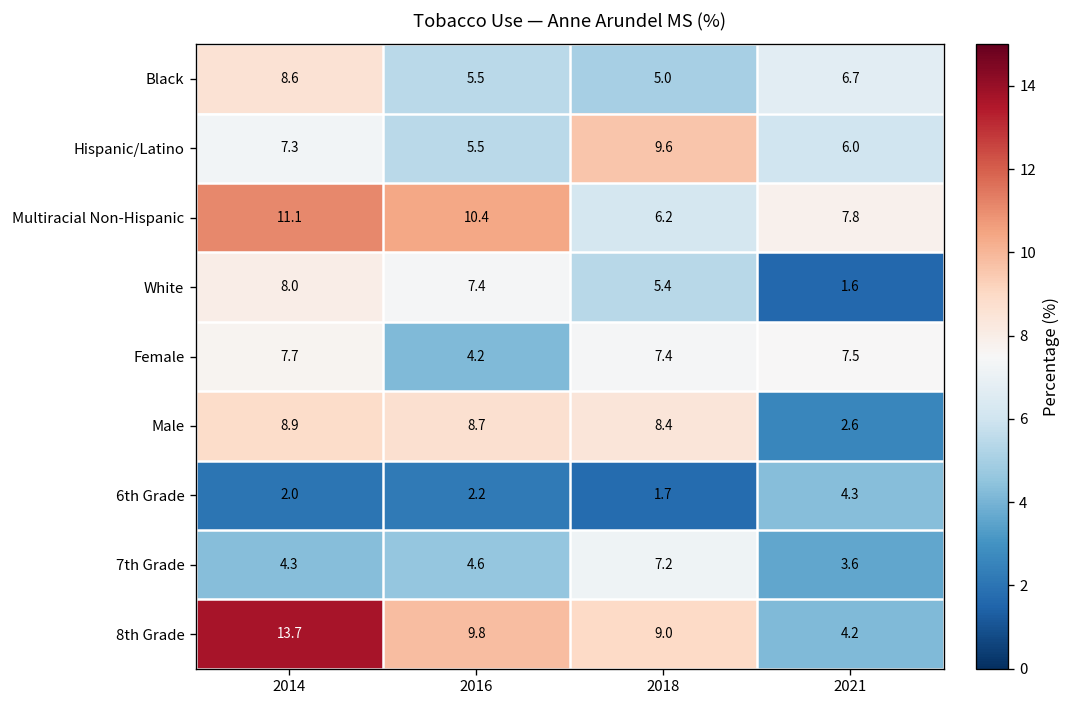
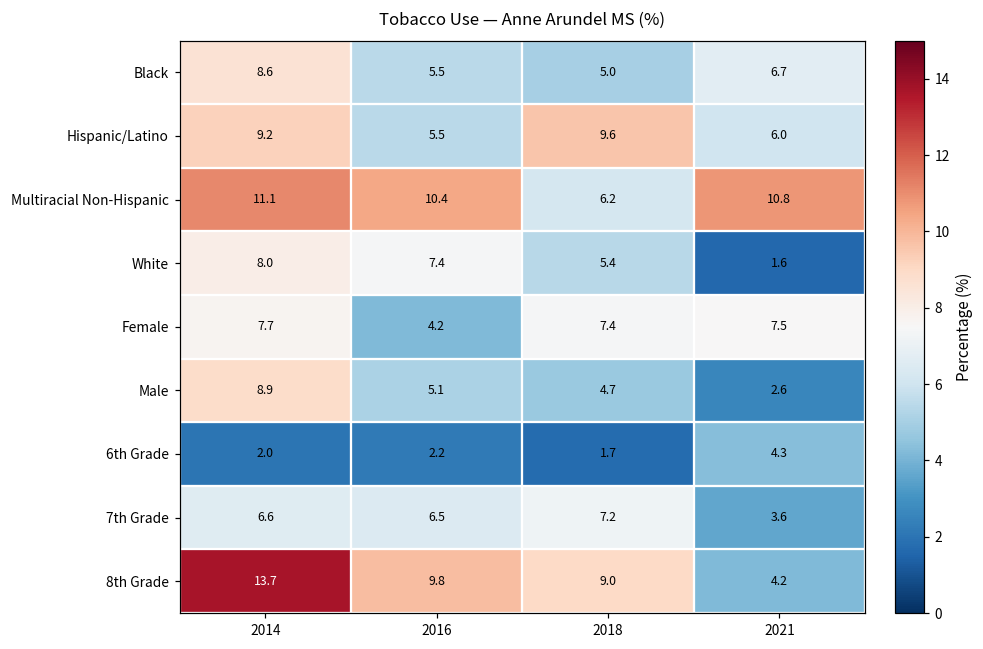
Hispanic/Latino, 2014: 7.3 -> 9.2
Multiracial Non-Hispanic, 2021: 7.8 -> 10.8
Male, 2016: 8.7 -> 5.1
Male, 2018: 8.4 -> 4.7
7th Grade, 2014: 4.3 -> 6.6
7th Grade, 2016: 4.6 -> 6.5
